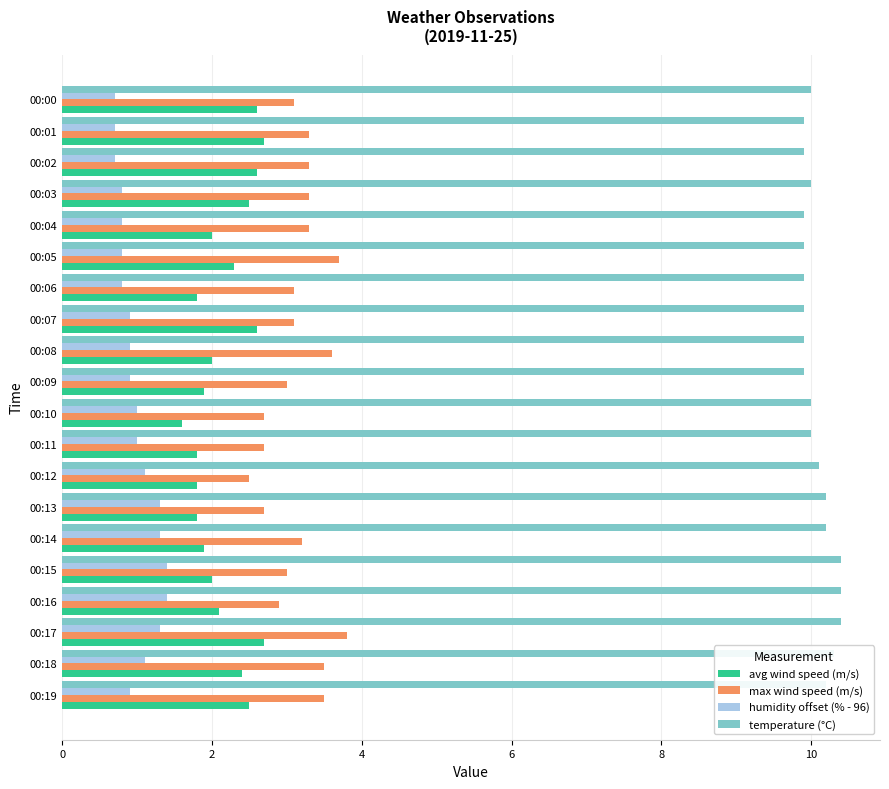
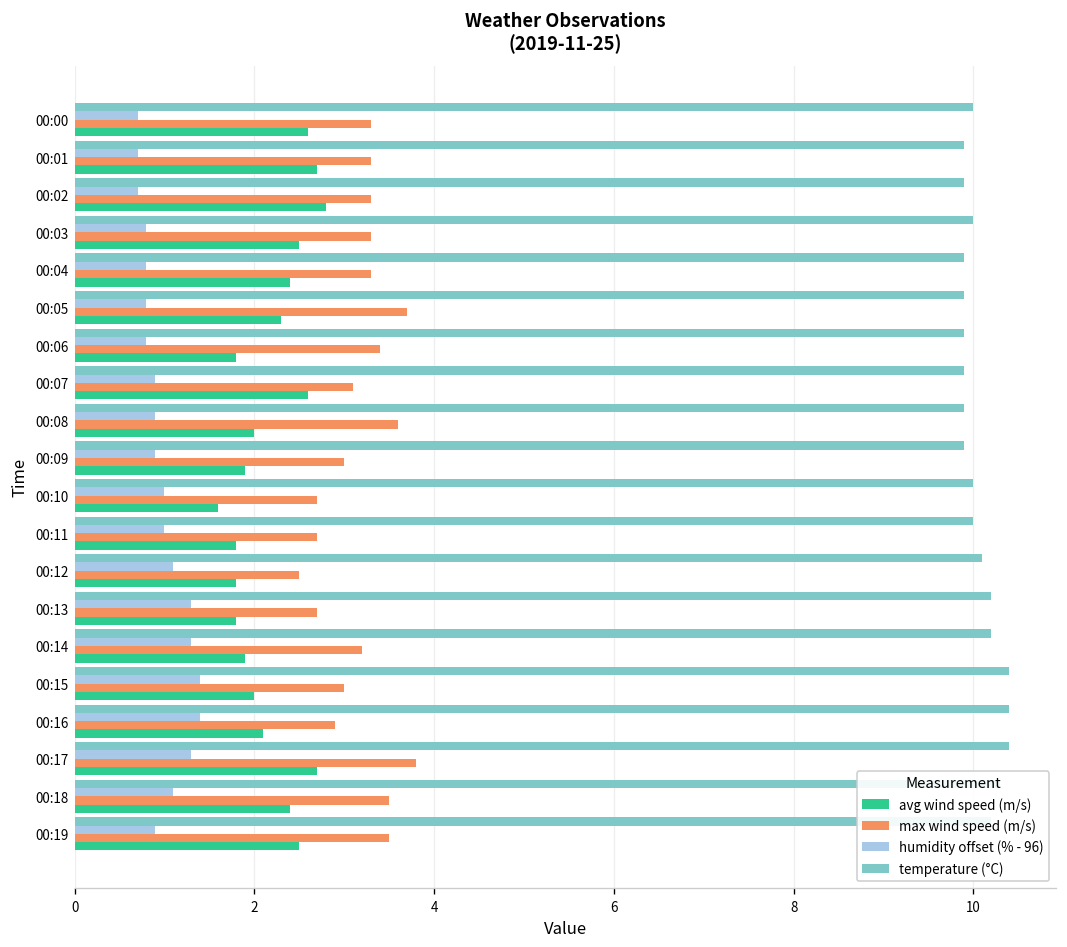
max wind speed (m/s), 00:00: 3.1 -> 3.3
avg wind speed (m/s), 00:02: 2.6 -> 2.8
avg wind speed (m/s), 00:04: 2.0 -> 2.4
max wind speed (m/s), 00:06: 3.1 -> 3.4
